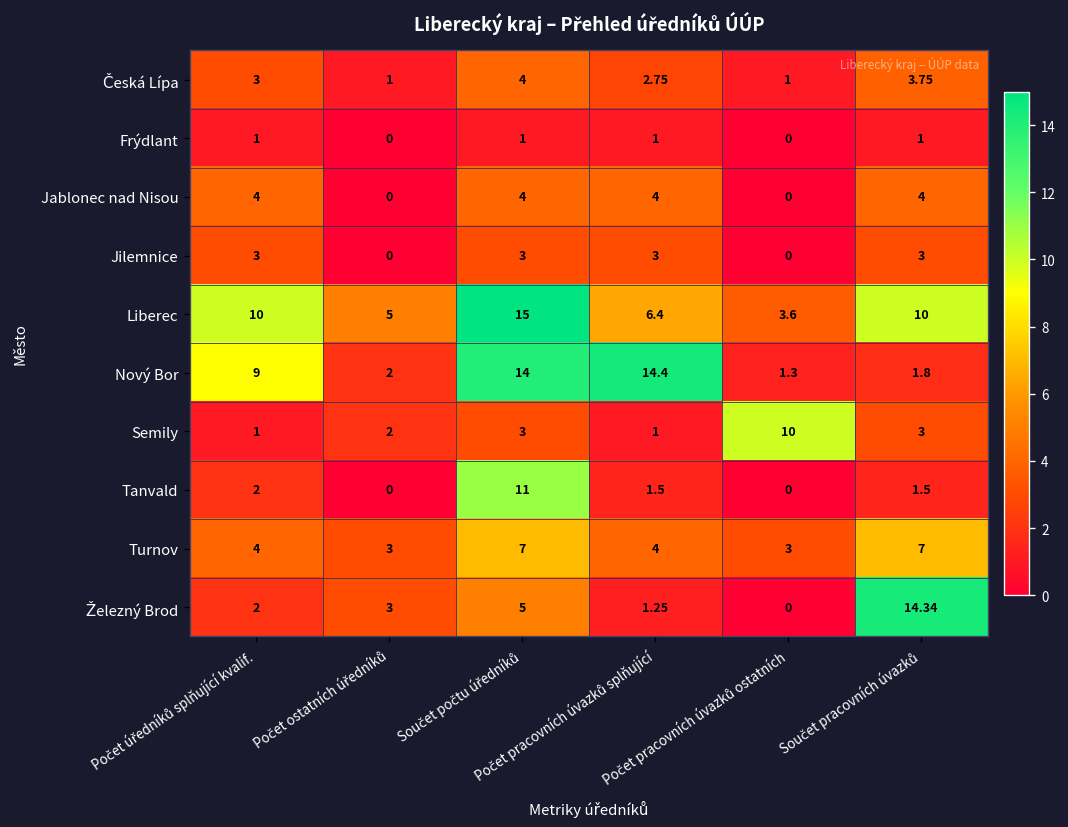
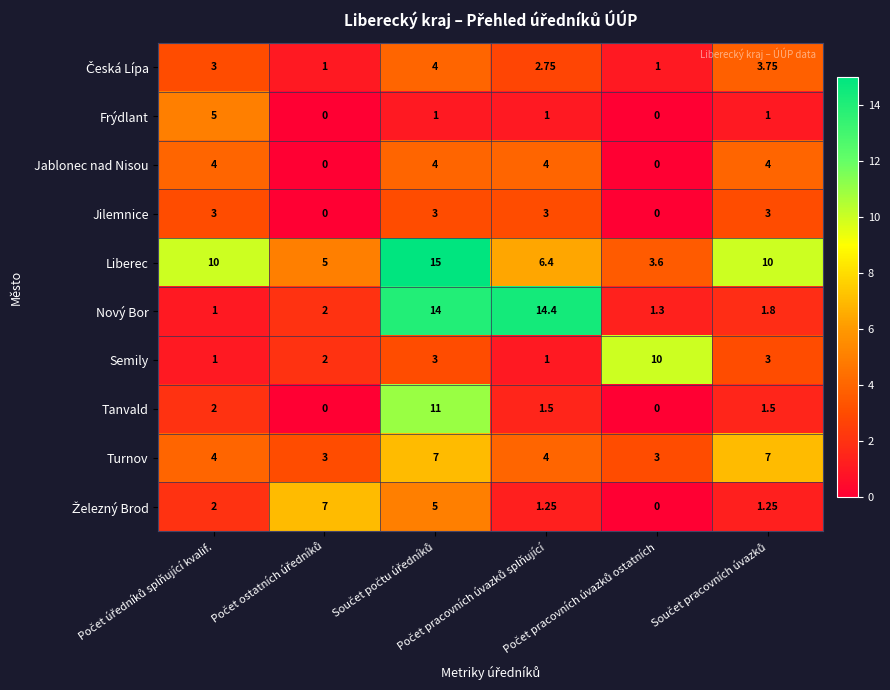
Frýdlant, Počet úředníků splňující kvalif.: 1 -> 5
Nový Bor, Počet úředníků splňující kvalif.: 9 -> 1
Železný Brod, Počet ostatních úředníků: 3 -> 7
Železný Brod, Součet pracovních úvazků: 14.34 -> 1.25
